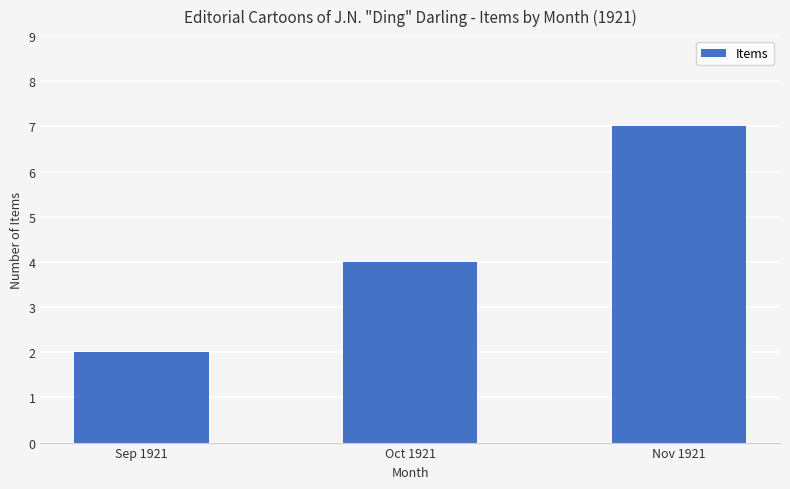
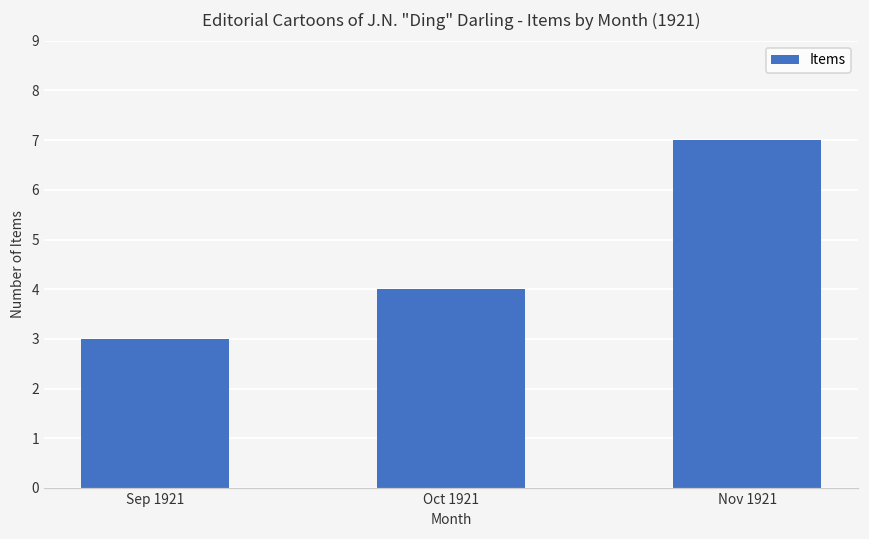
Sep 1921: 2 -> 3
